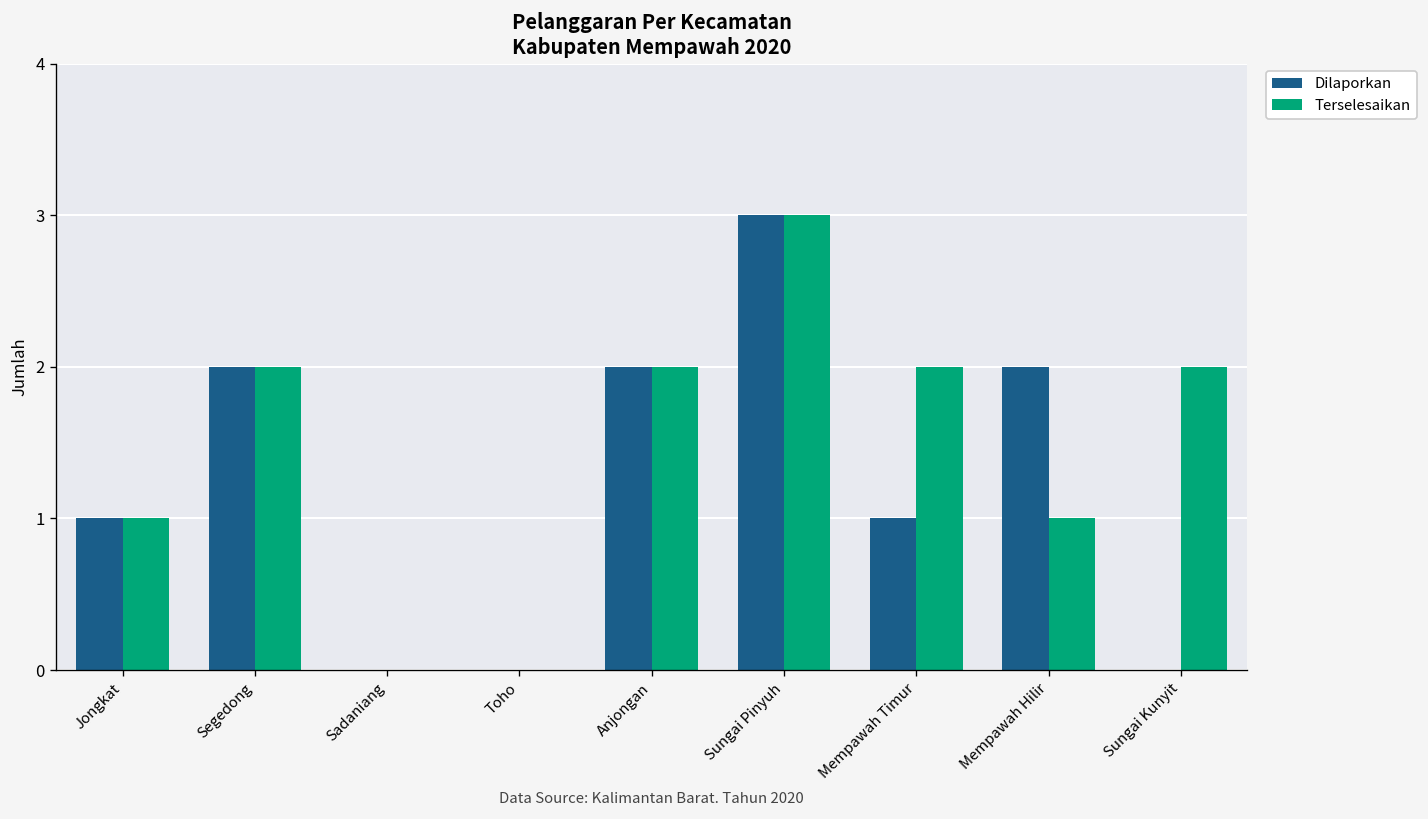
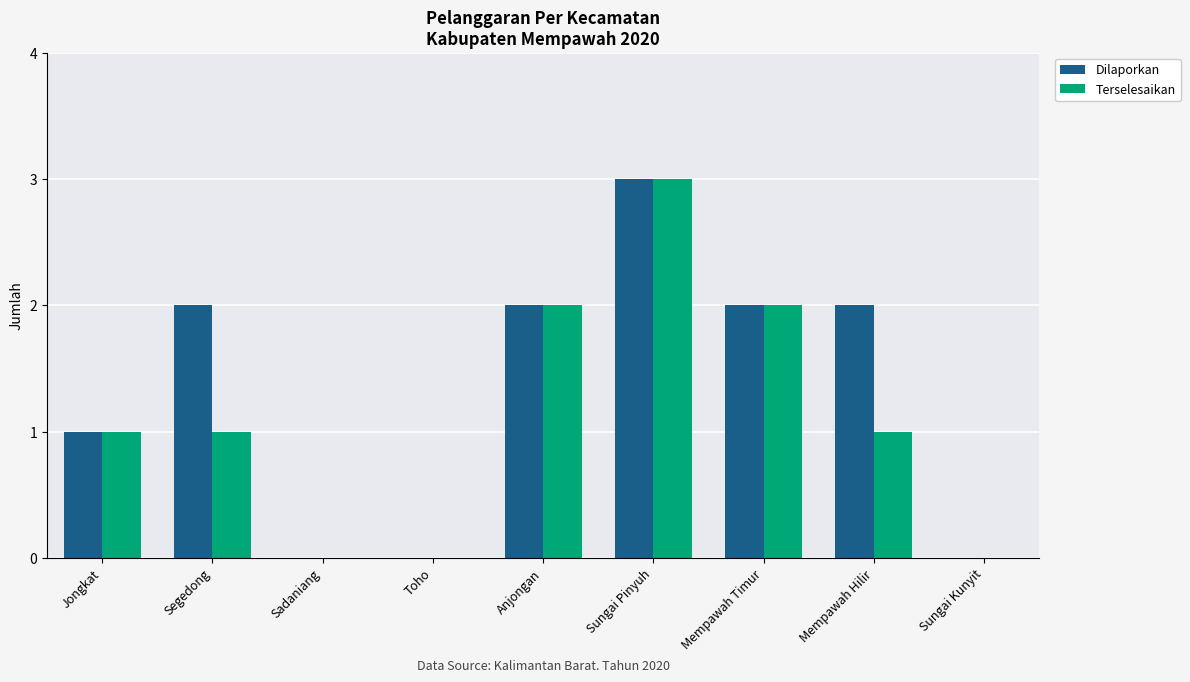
Terselesaikan, Segedong: 2 -> 1
Dilaporkan, Mempawah Timur: 1 -> 2
Terselesaikan, Sungai Kunyit: 2 -> 0
